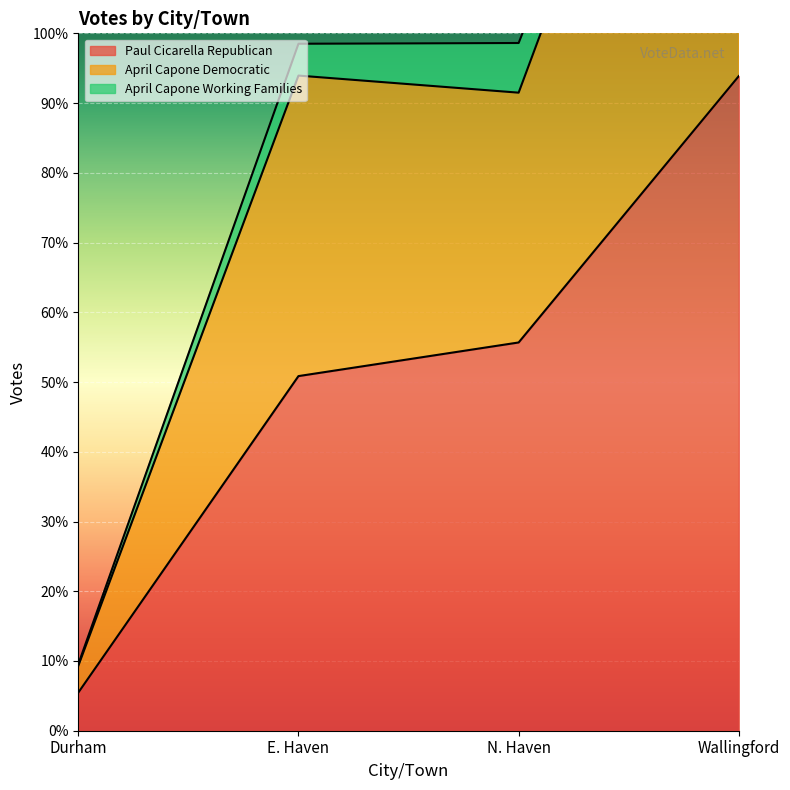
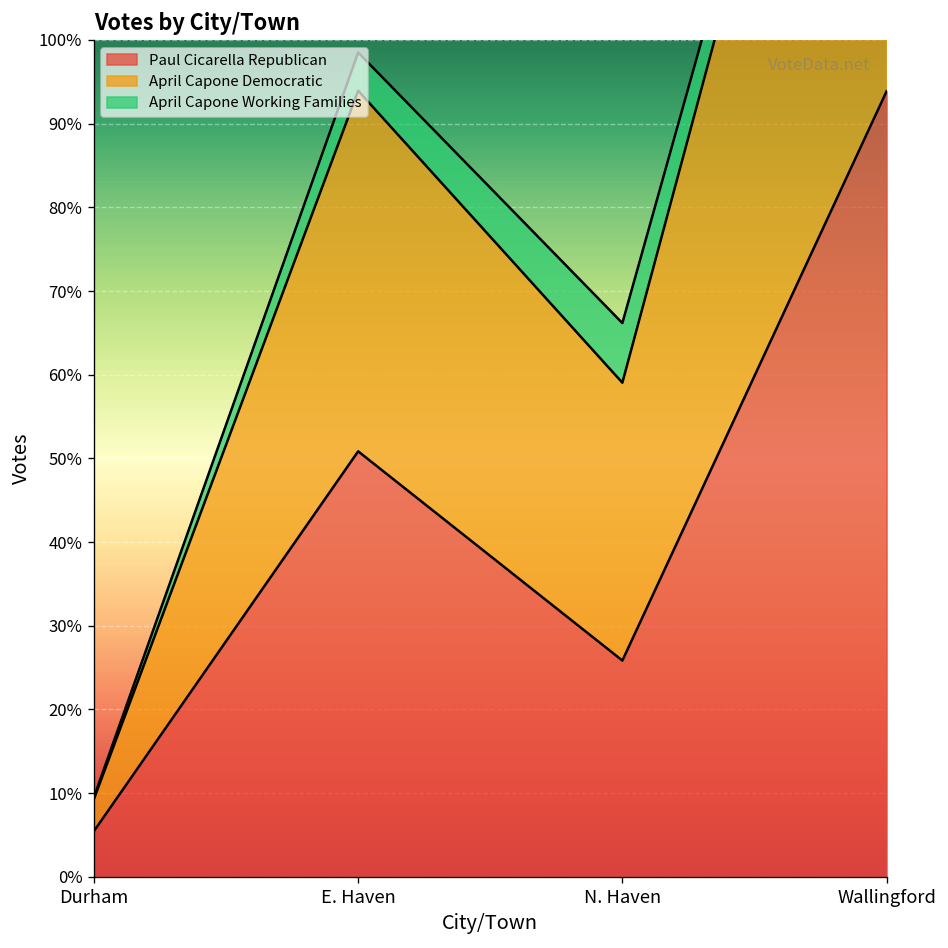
Paul Cicarella Republican, N. Haven: 56% -> 26%
April Capone Democratic, N. Haven: 36% -> 33%
